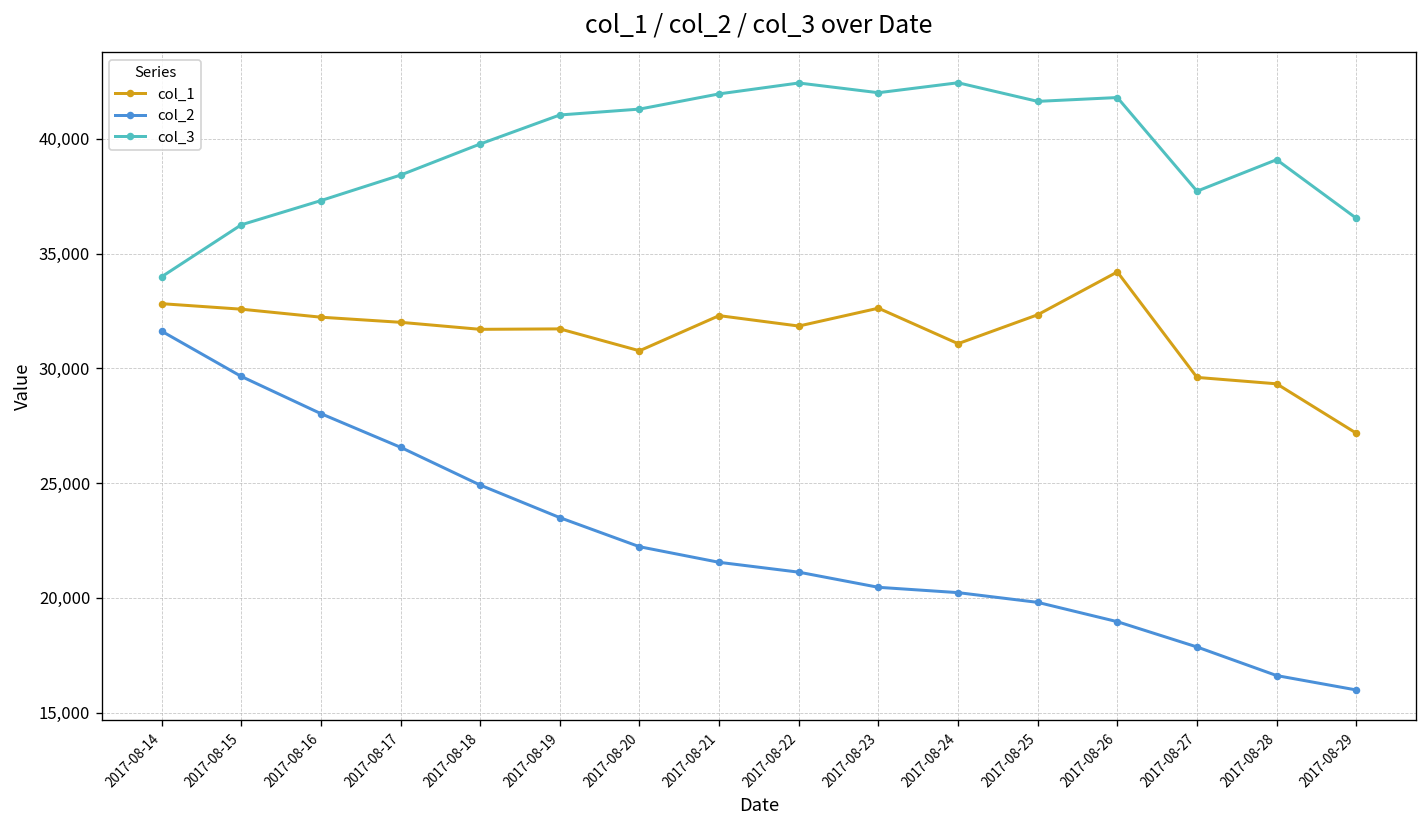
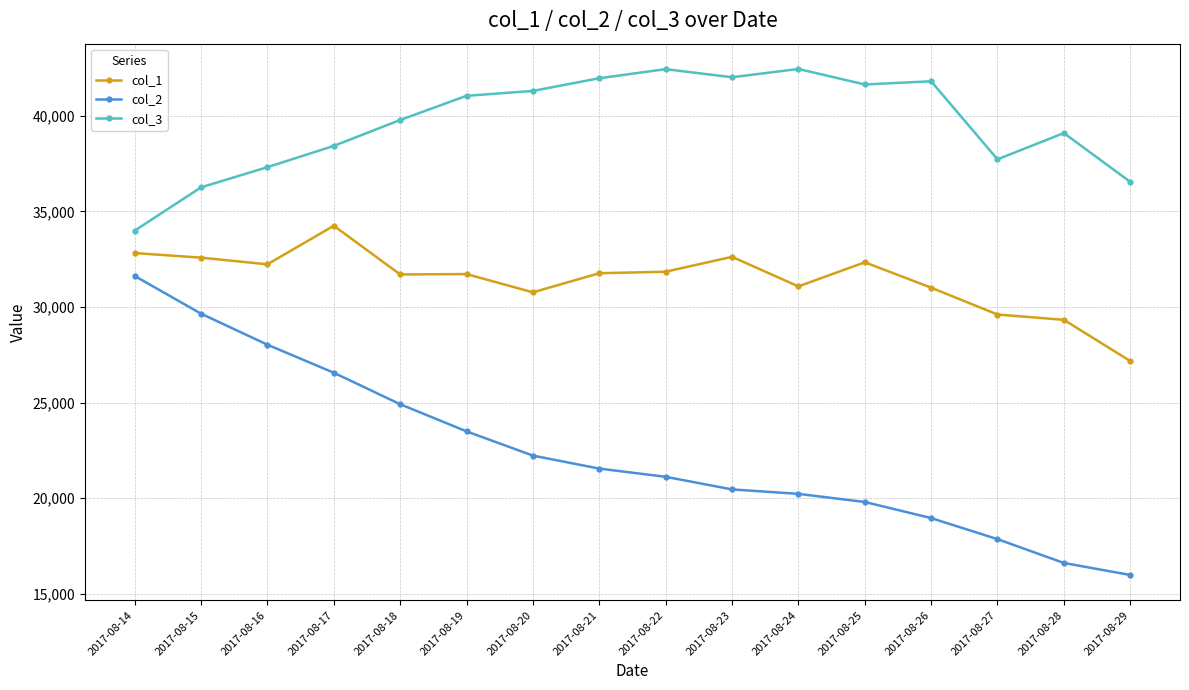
col_1, 2017-08-17: 32,000 -> 34,200
col_1, 2017-08-21: 32,300 -> 31,800
col_1, 2017-08-26: 34,200 -> 31,000
